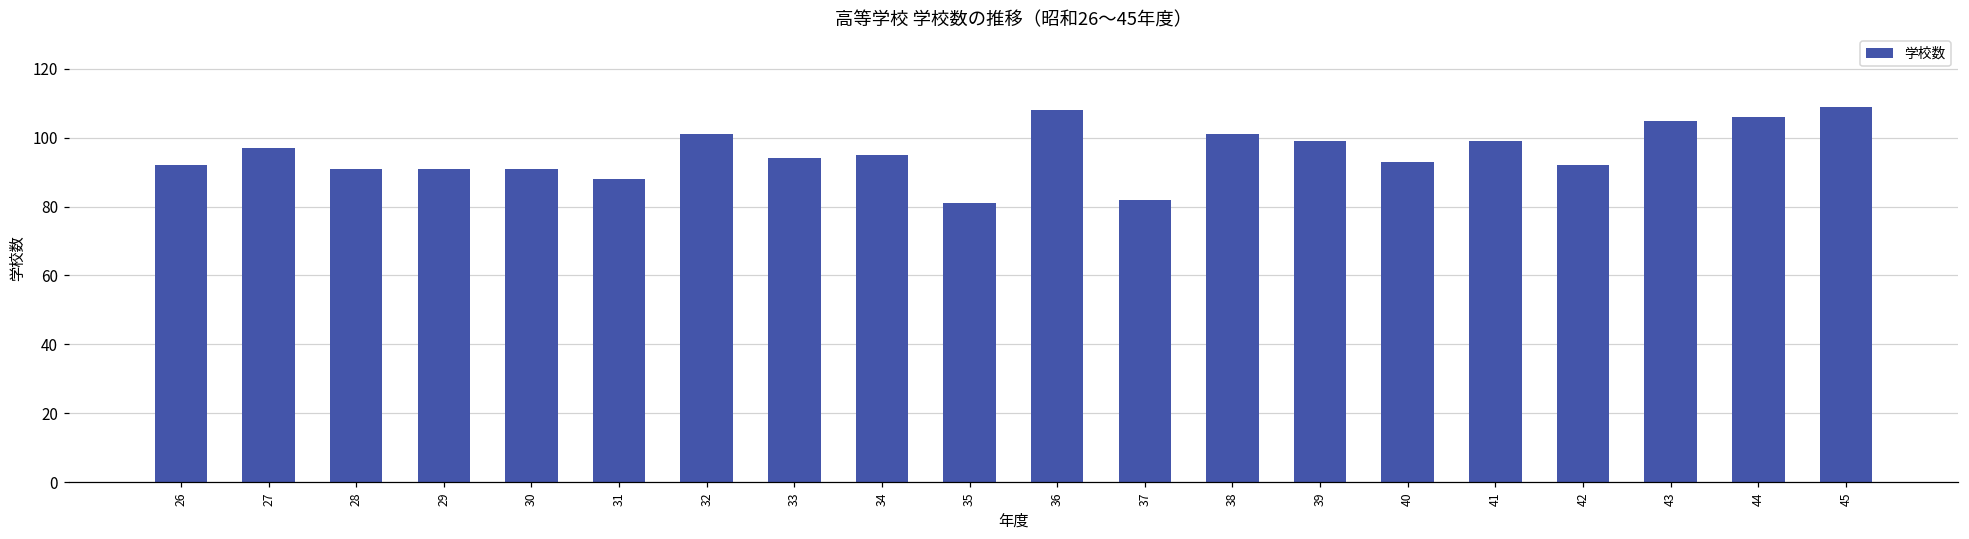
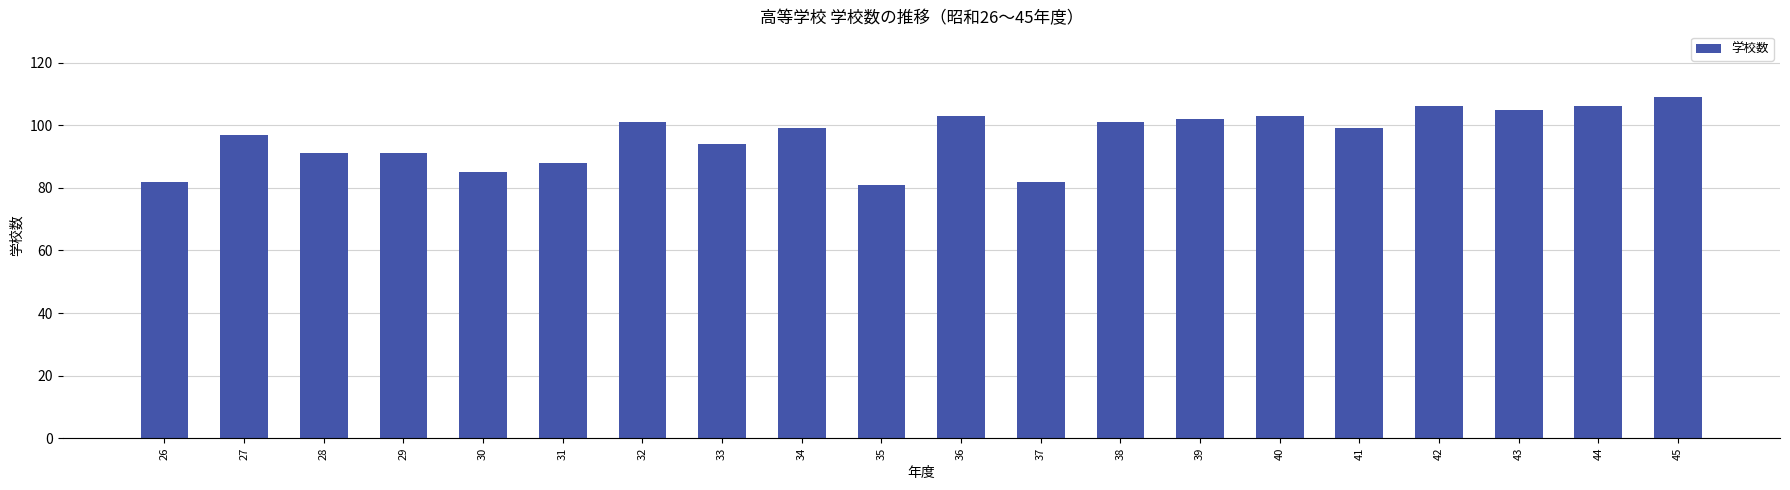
26: 92 -> 82
30: 91 -> 85
34: 95 -> 99
36: 108 -> 103
39: 99 -> 102
40: 93 -> 103
42: 92 -> 106
